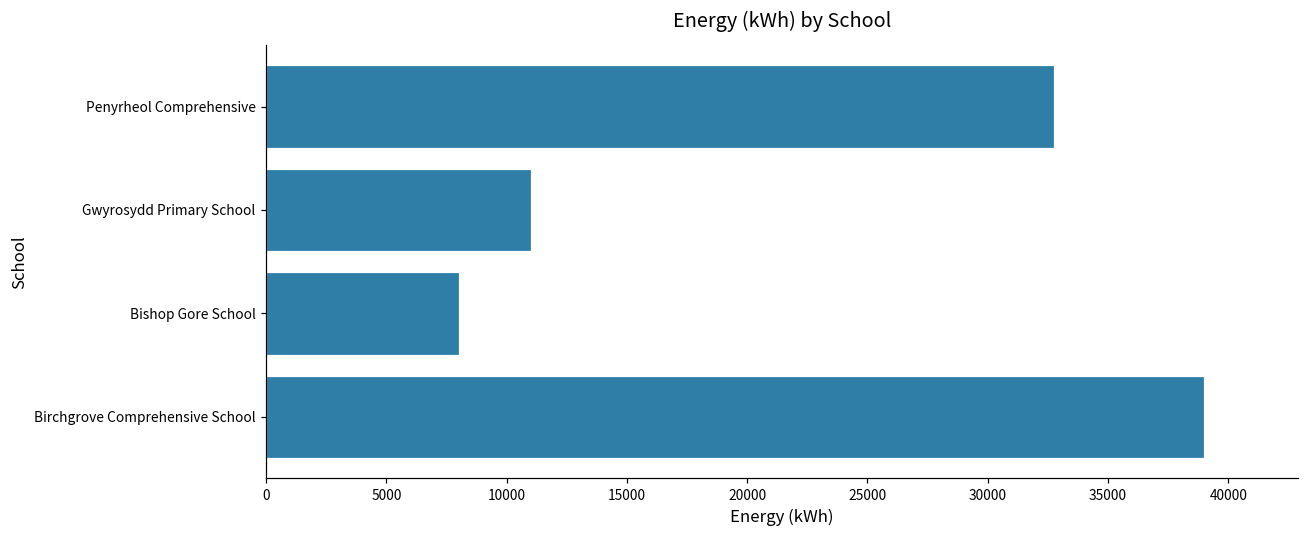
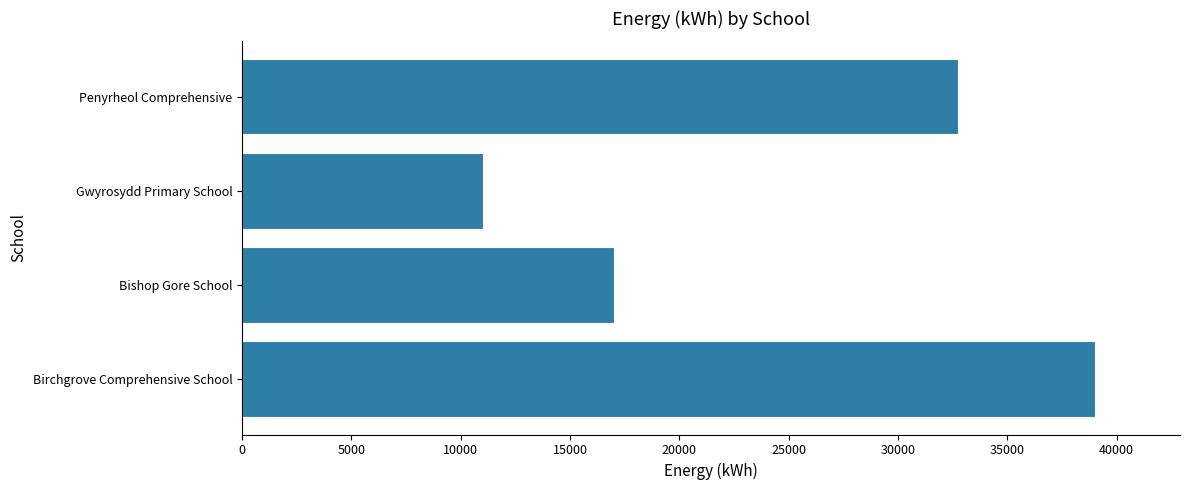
Bishop Gore School: 8000 -> 17000
